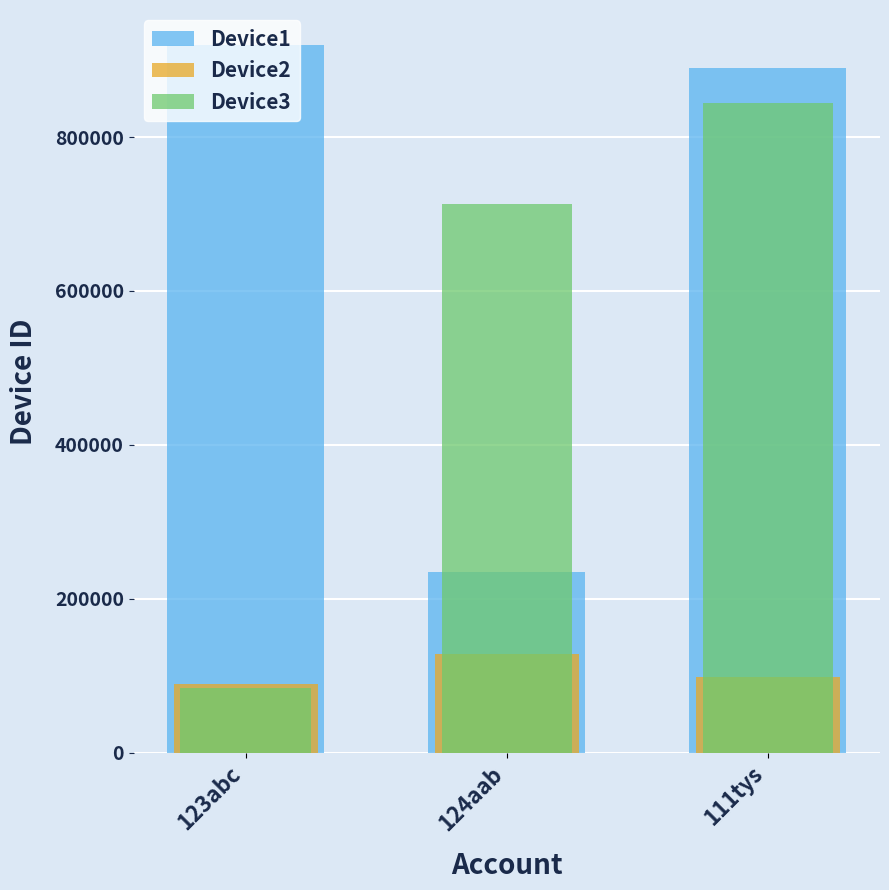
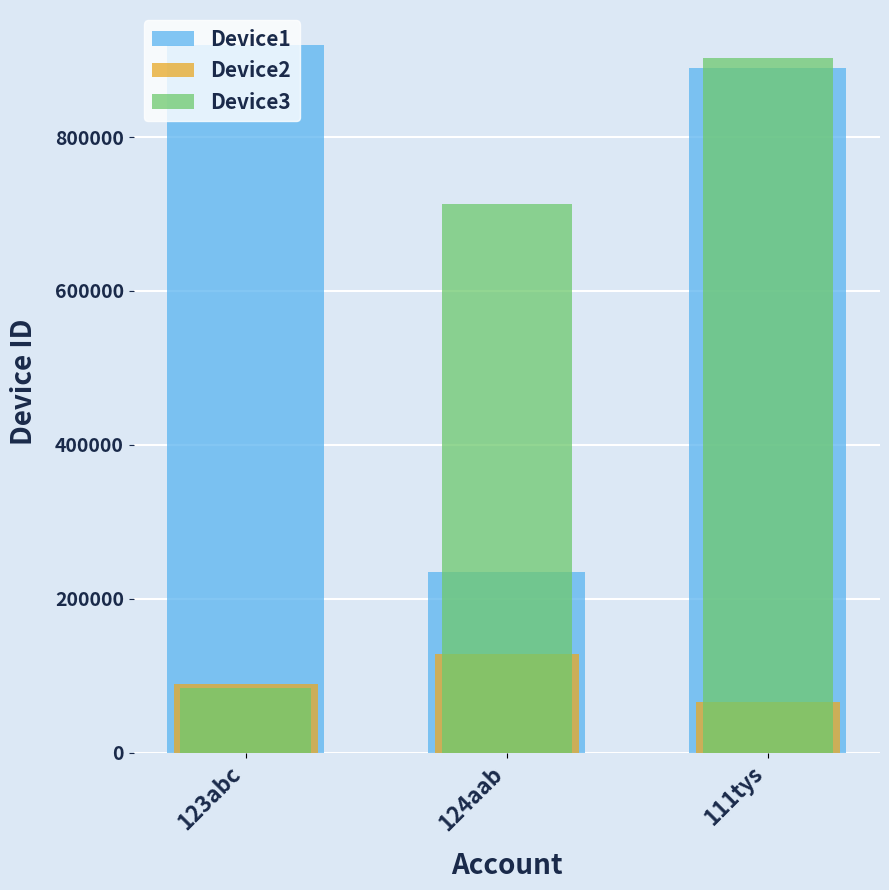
Device2, 111tys: 100000 -> 70000
Device3, 111tys: 840000 -> 900000
